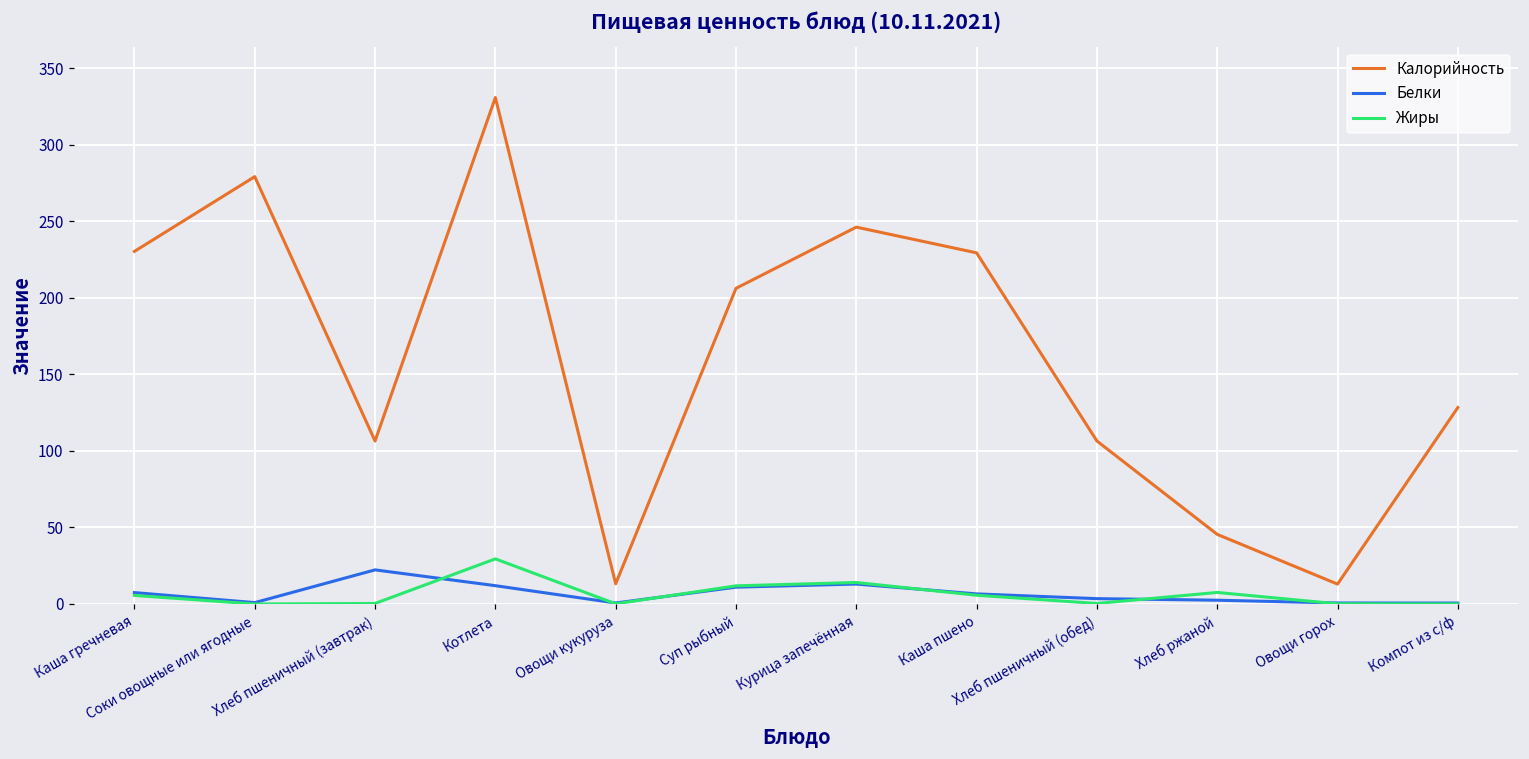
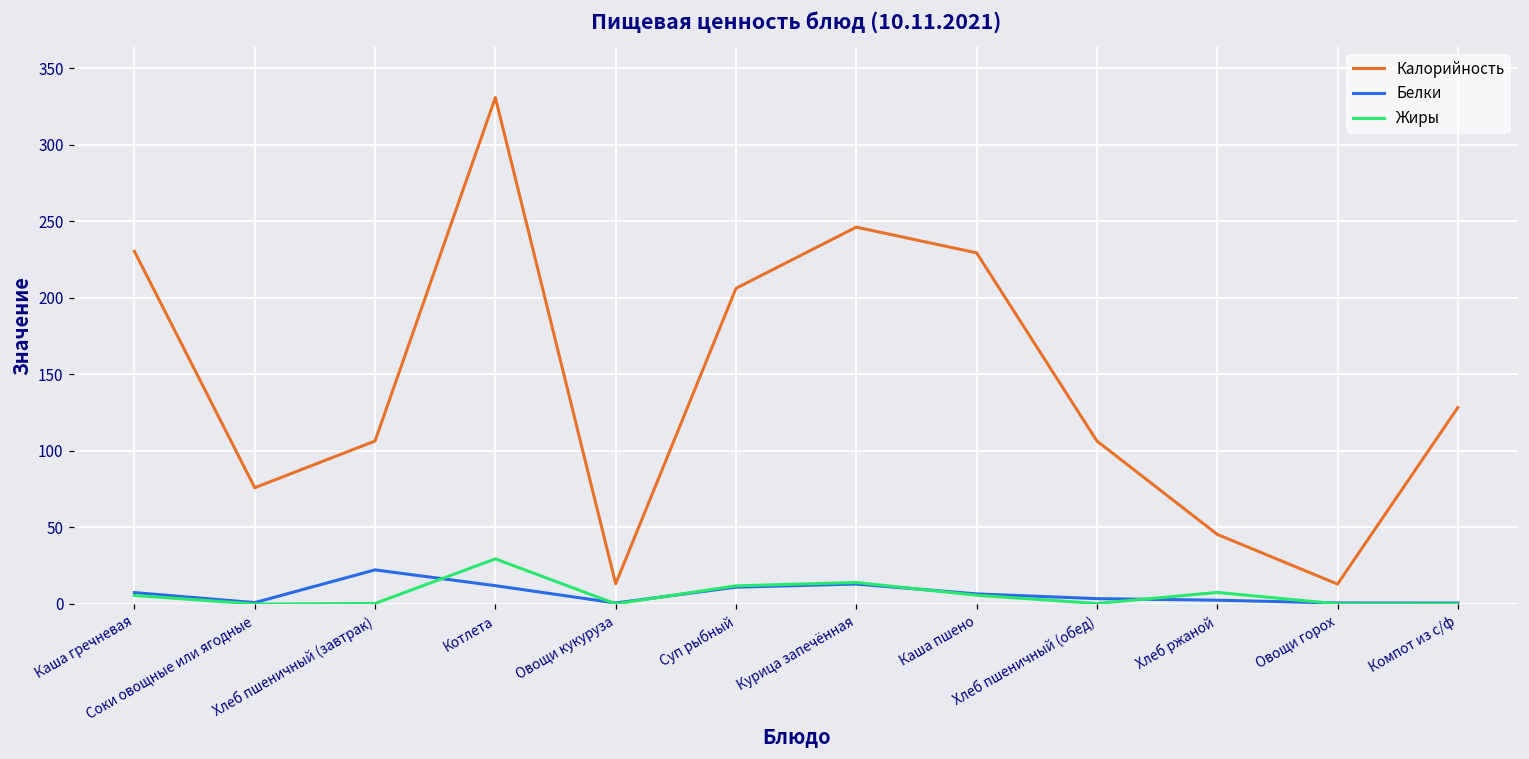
Калорийность, Соки овощные или ягодные: 279 -> 76
